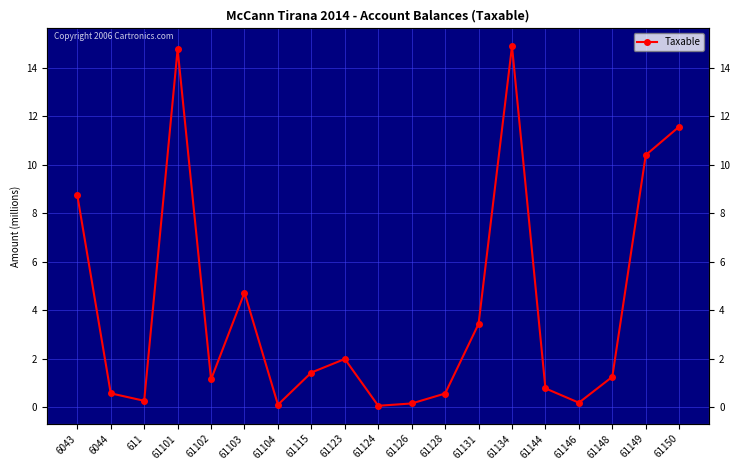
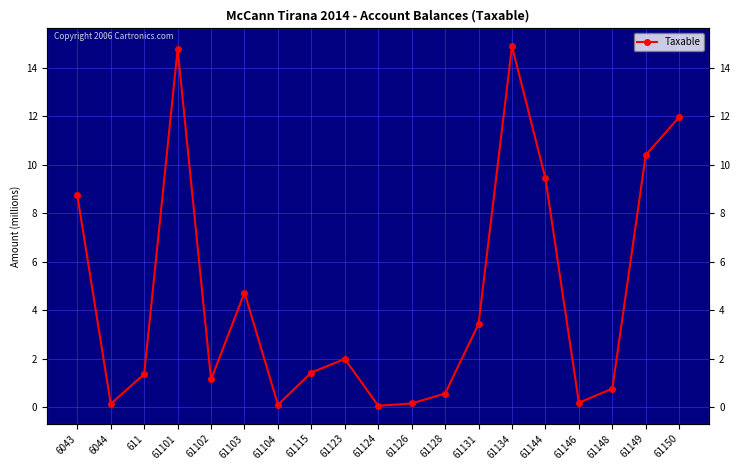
6044: 0.6 -> 0.1
611: 0.3 -> 1.4
61144: 0.8 -> 9.4
61148: 1.3 -> 0.8
61150: 11.6 -> 12.0
